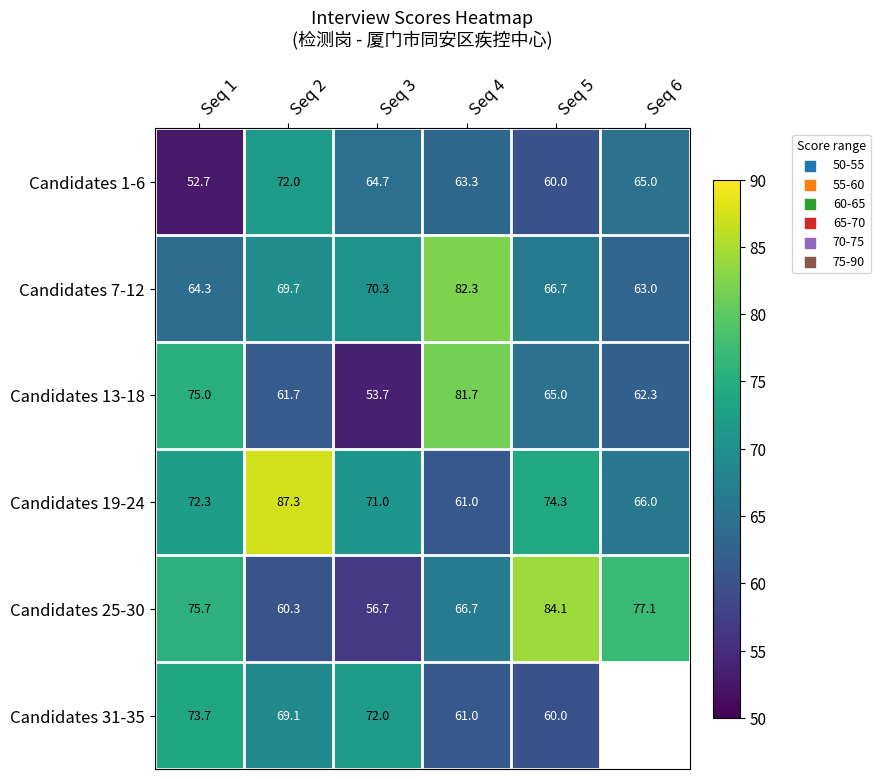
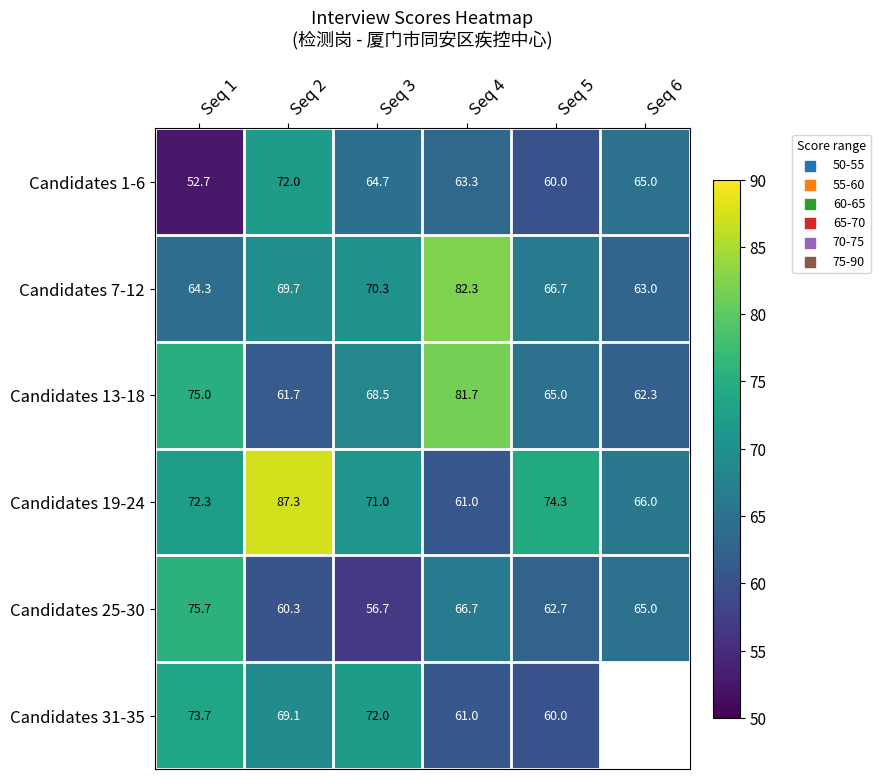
Candidates 13-18, Seq 3: 53.7 -> 68.5
Candidates 25-30, Seq 5: 84.1 -> 62.7
Candidates 25-30, Seq 6: 77.1 -> 65.0
